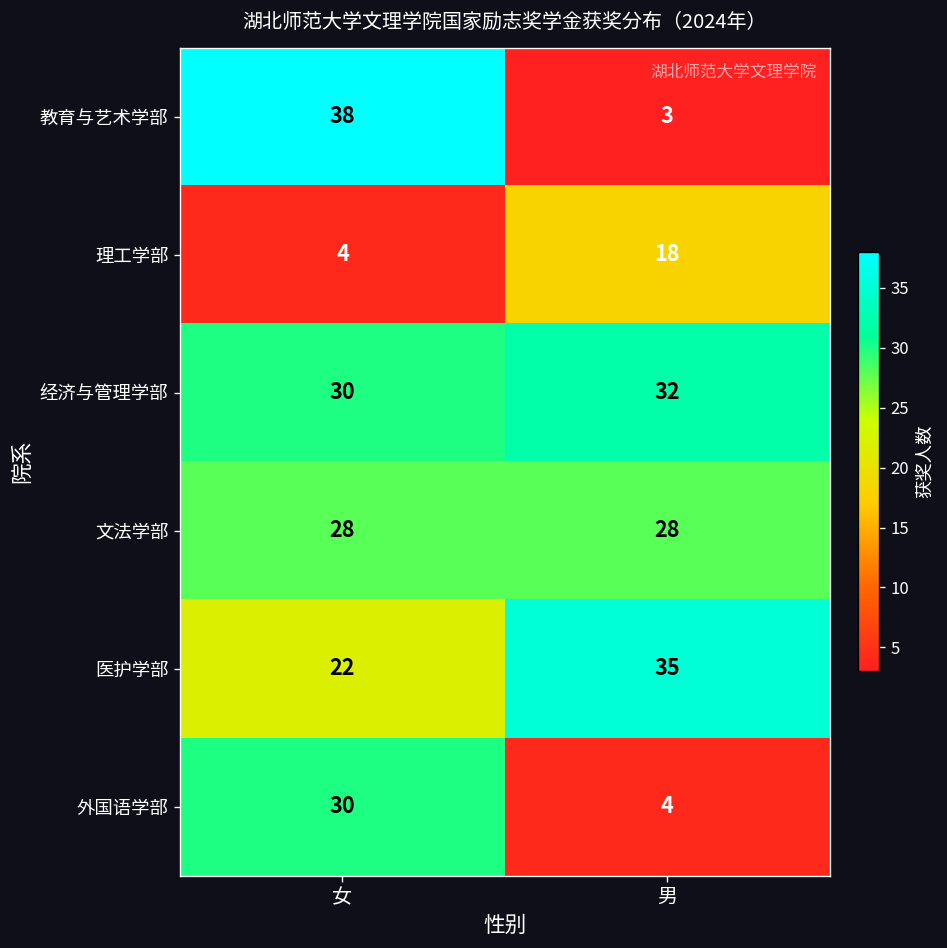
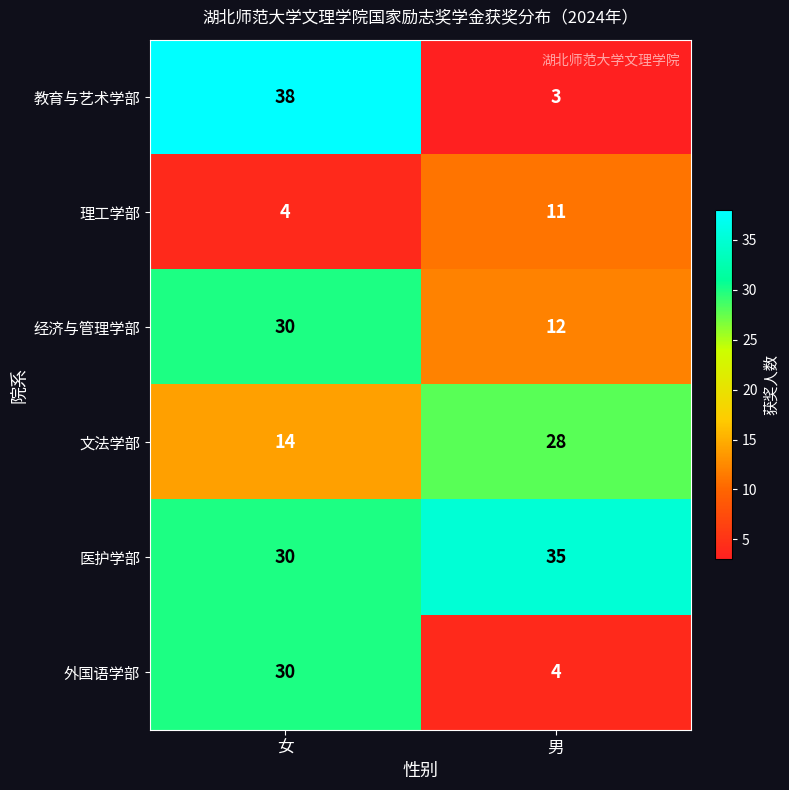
理工学部, 男: 18 -> 11
经济与管理学部, 男: 32 -> 12
文法学部, 女: 28 -> 14
医护学部, 女: 22 -> 30
